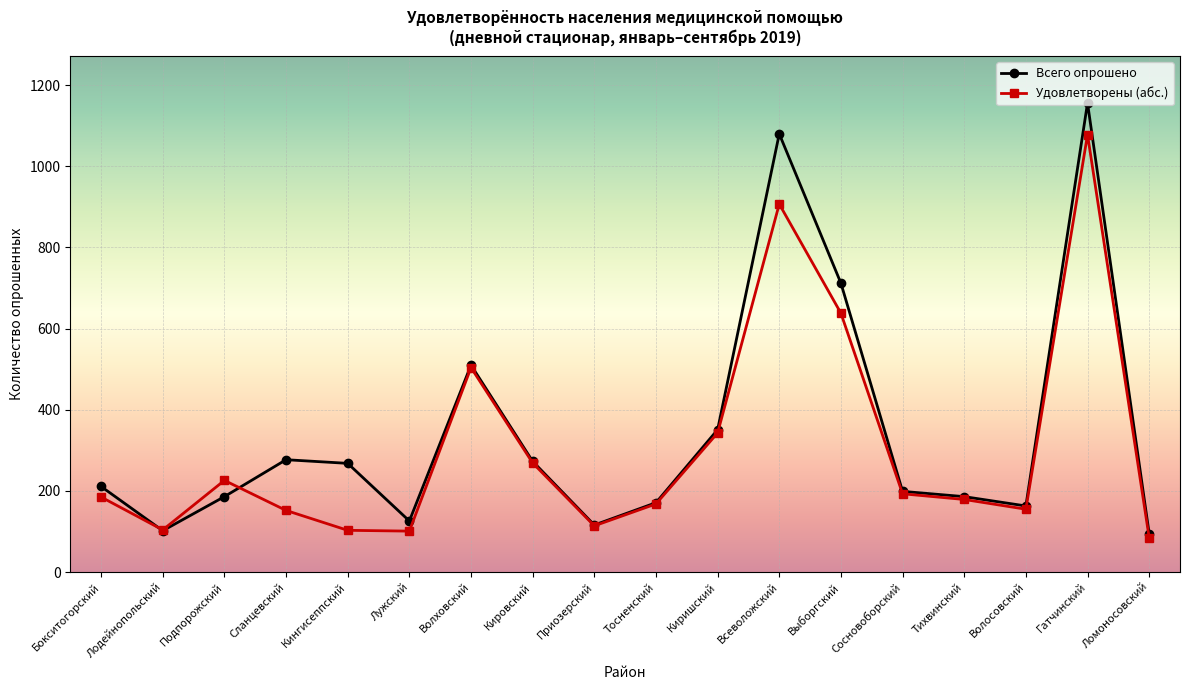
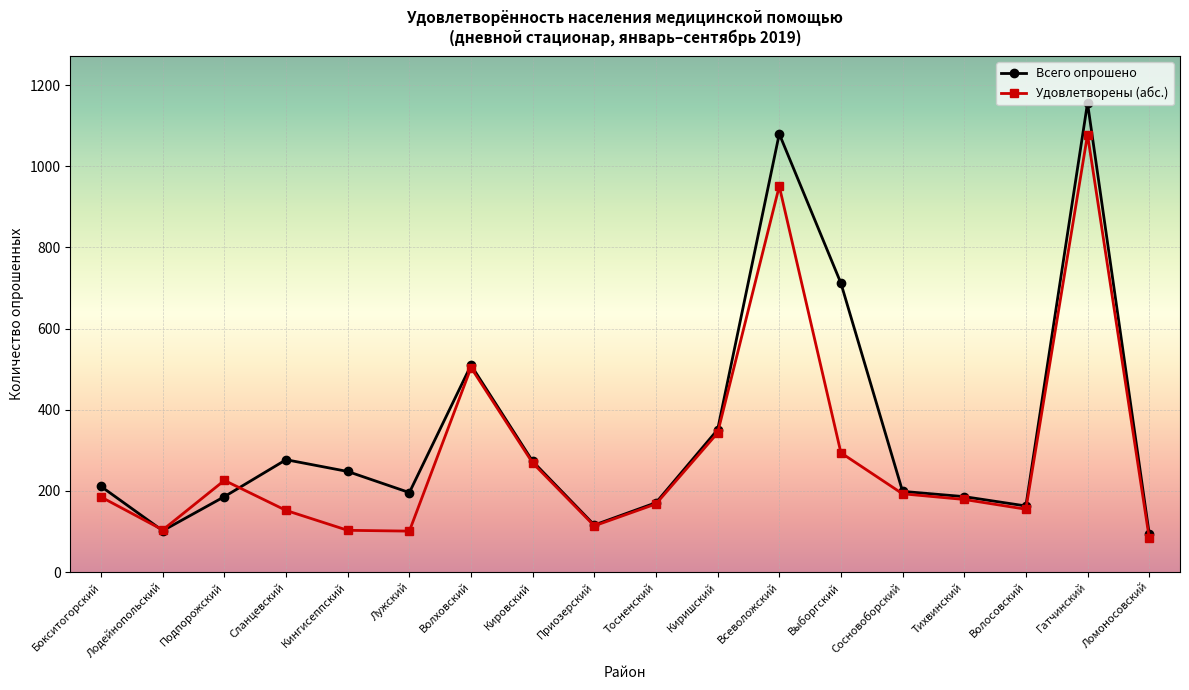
Всего опрошено, Кингисеппский: 270 -> 250
Всего опрошено, Лужский: 130 -> 200
Удовлетворены (абс.), Всеволожский: 910 -> 950
Удовлетворены (абс.), Выборгский: 640 -> 290
